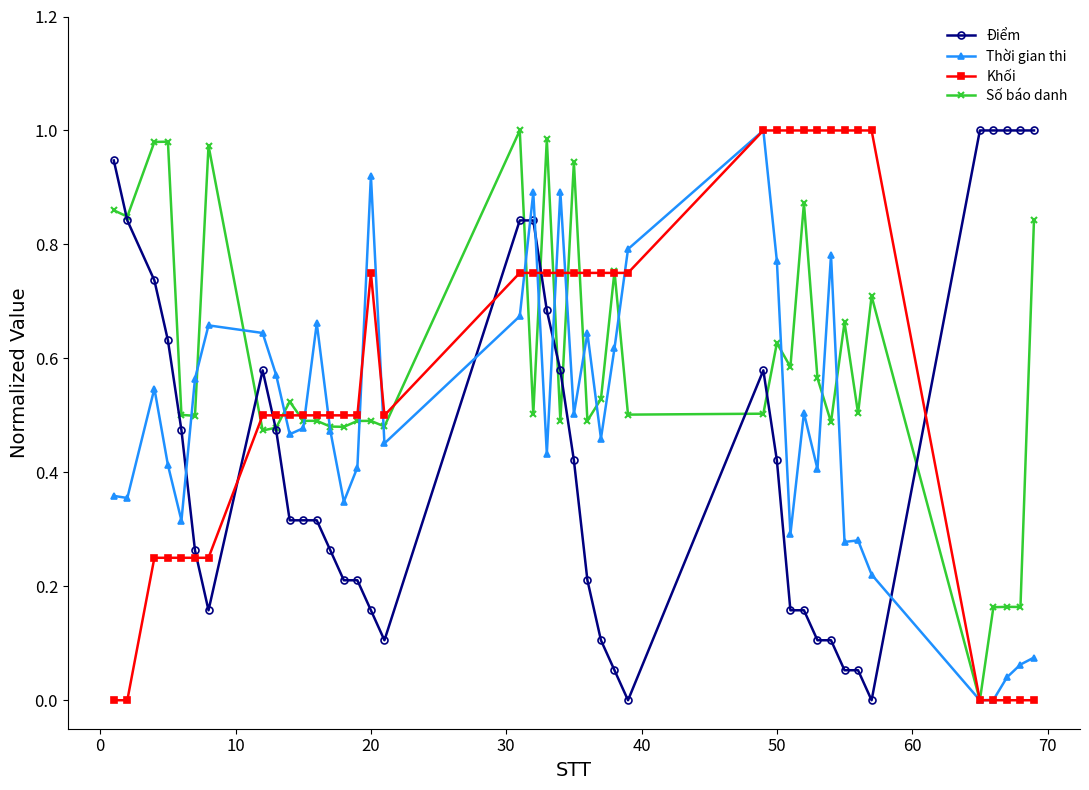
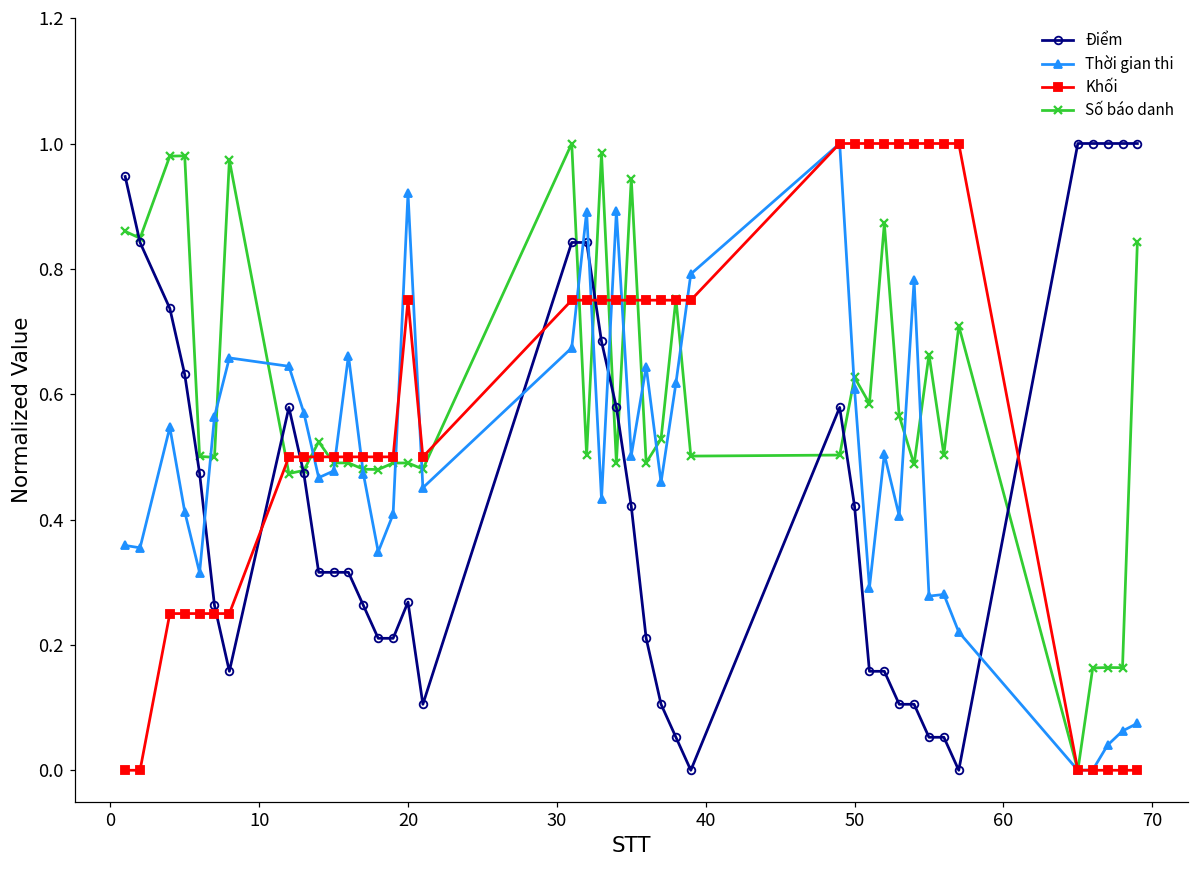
Điểm, 20: 0.16 -> 0.27
Thời gian thi, 50: 0.77 -> 0.61
